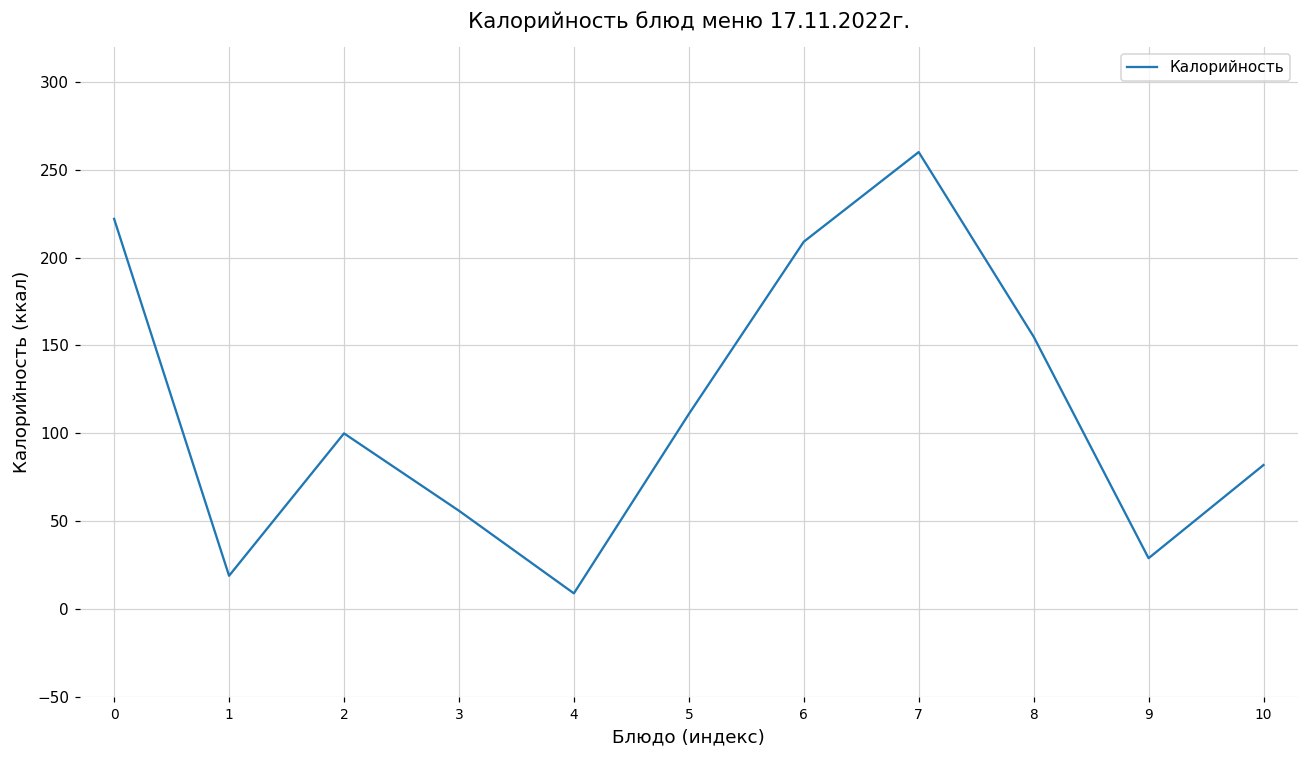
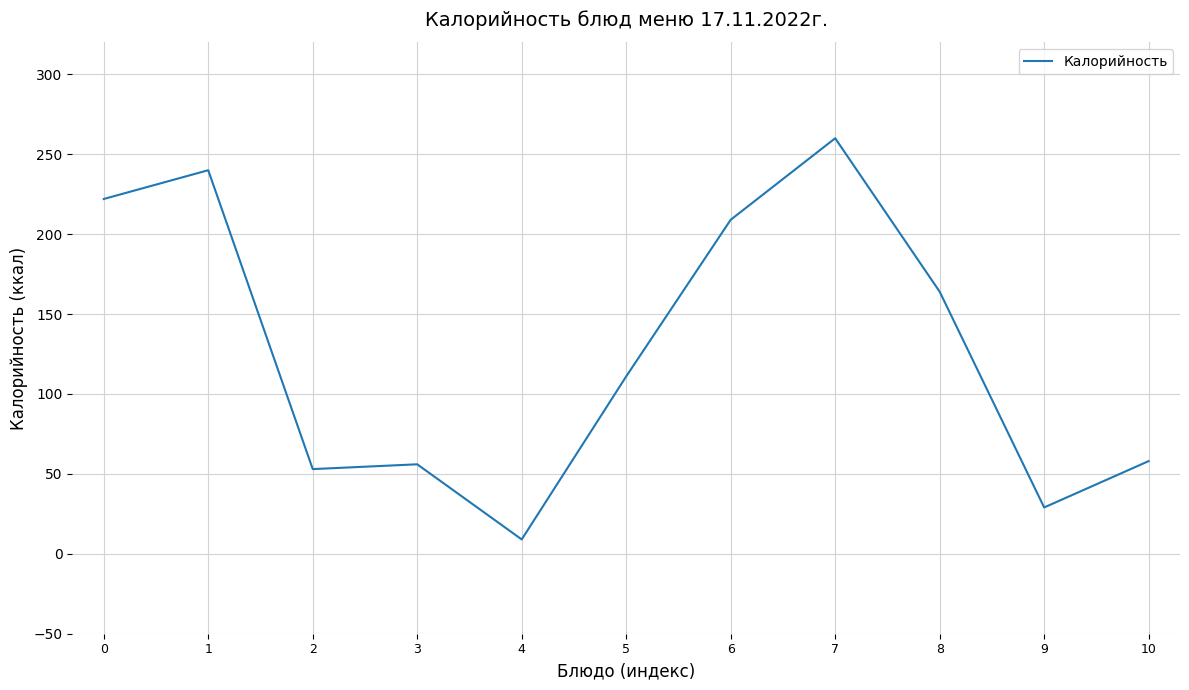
1: 19 -> 240
2: 100 -> 53
8: 155 -> 164
10: 82 -> 58
